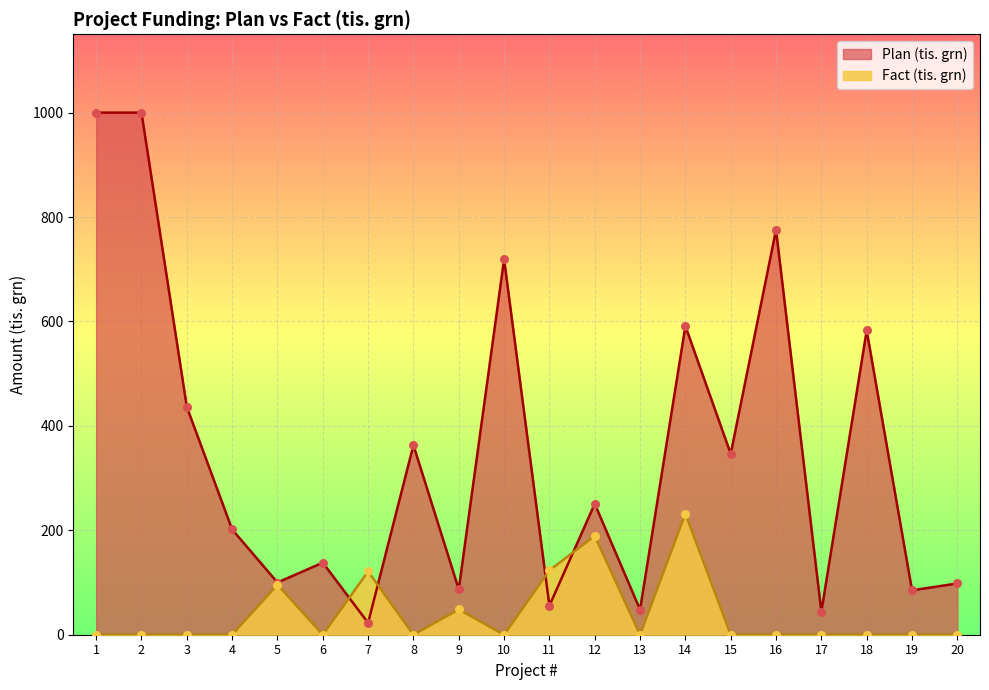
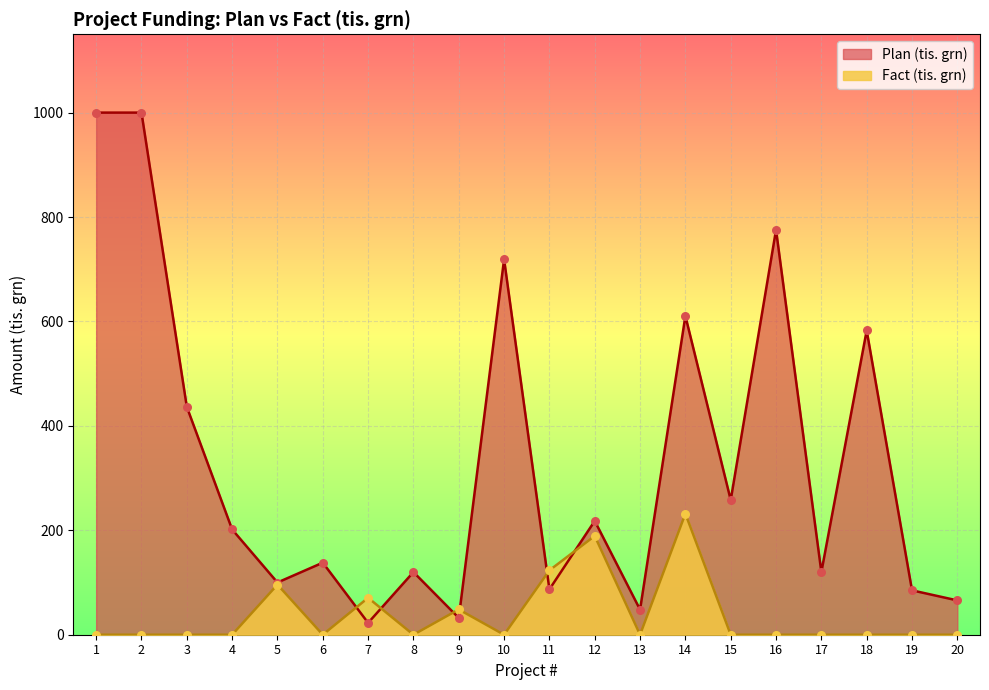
Fact (tis. grn), 7: 120 -> 70
Plan (tis. grn), 8: 360 -> 120
Plan (tis. grn), 9: 90 -> 30
Plan (tis. grn), 11: 60 -> 90
Plan (tis. grn), 12: 250 -> 220
Plan (tis. grn), 14: 590 -> 610
Plan (tis. grn), 15: 350 -> 260
Plan (tis. grn), 17: 40 -> 120
Plan (tis. grn), 20: 100 -> 70
